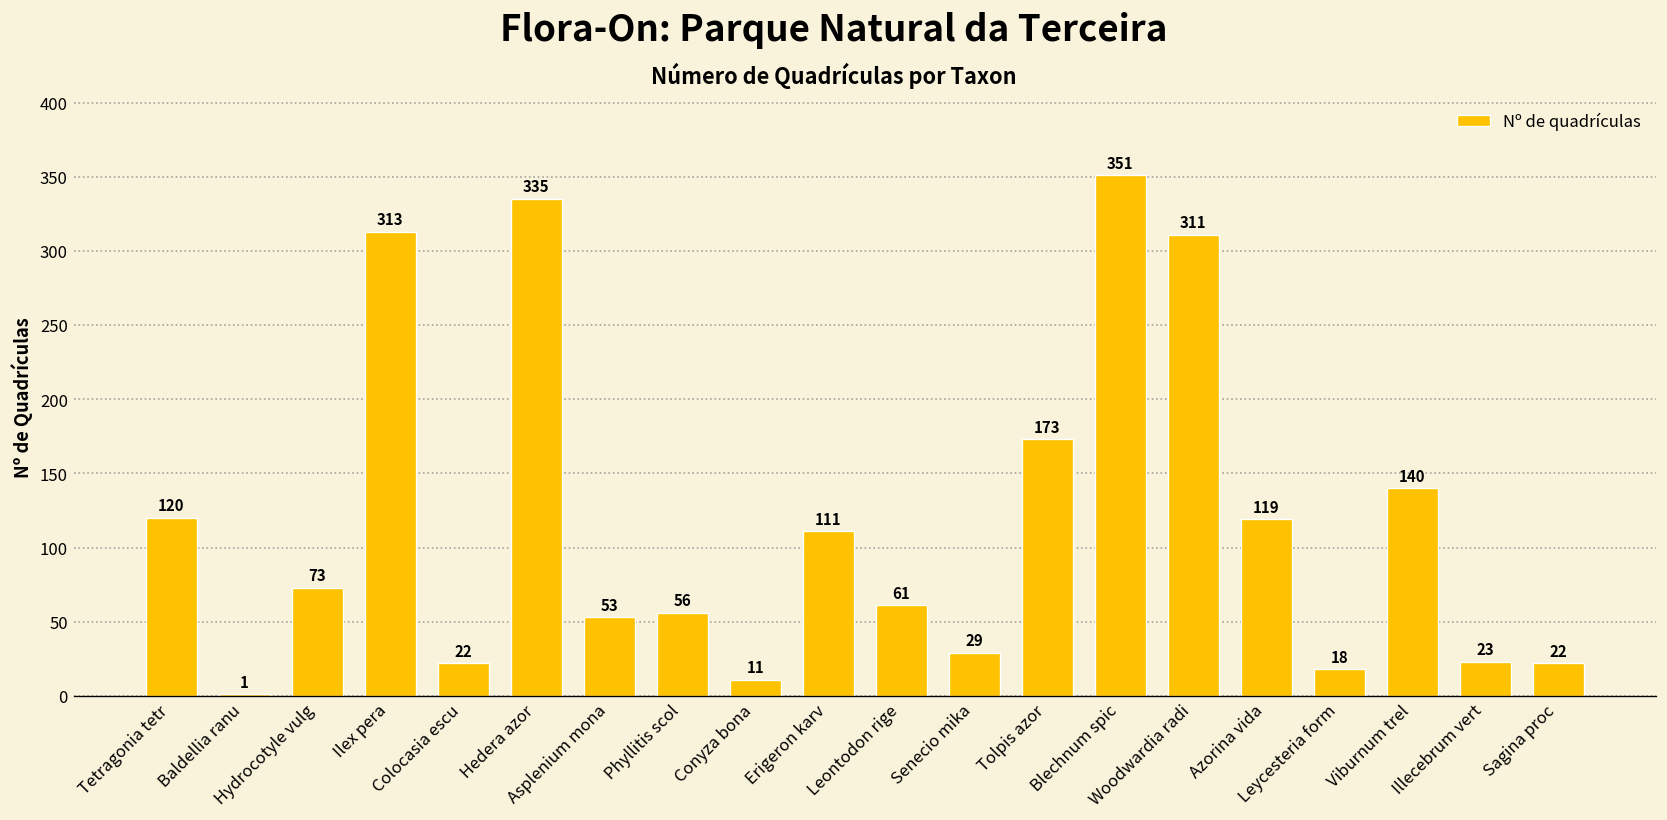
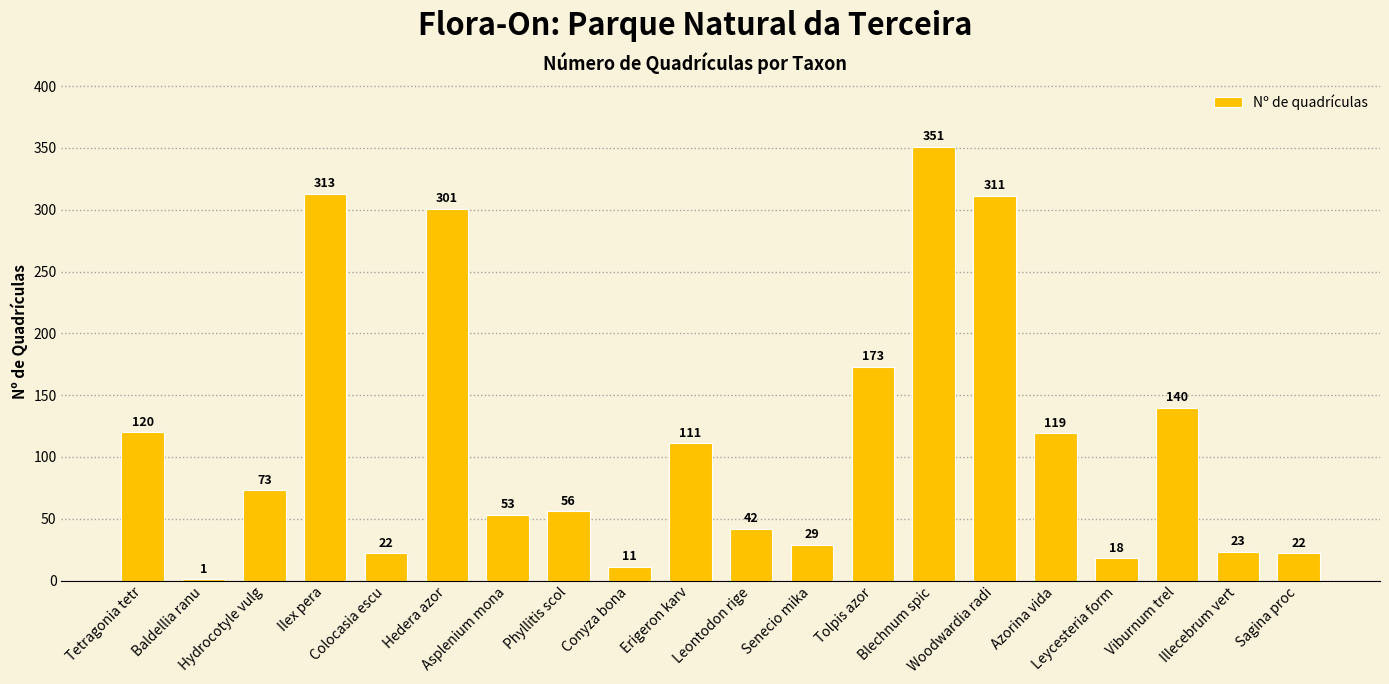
Hedera azor: 335 -> 301
Leontodon rige: 61 -> 42
